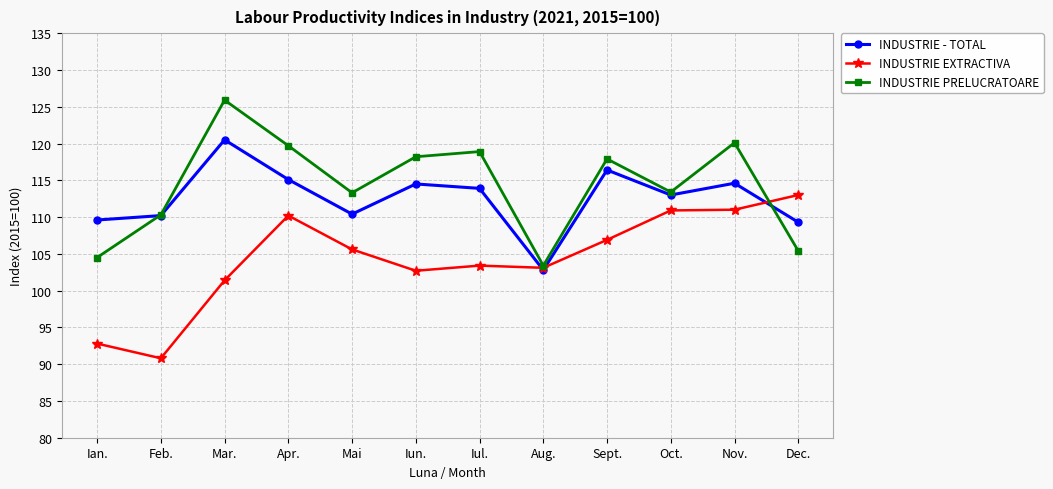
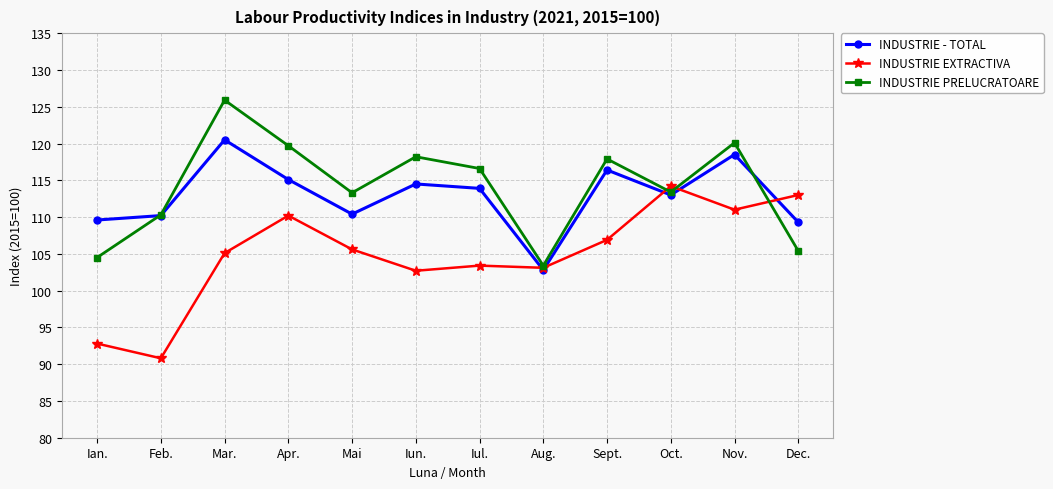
INDUSTRIE EXTRACTIVA, Mar.: 101 -> 105
INDUSTRIE PRELUCRATOARE, Iul.: 119 -> 117
INDUSTRIE EXTRACTIVA, Oct.: 111 -> 114
INDUSTRIE - TOTAL, Nov.: 115 -> 119
